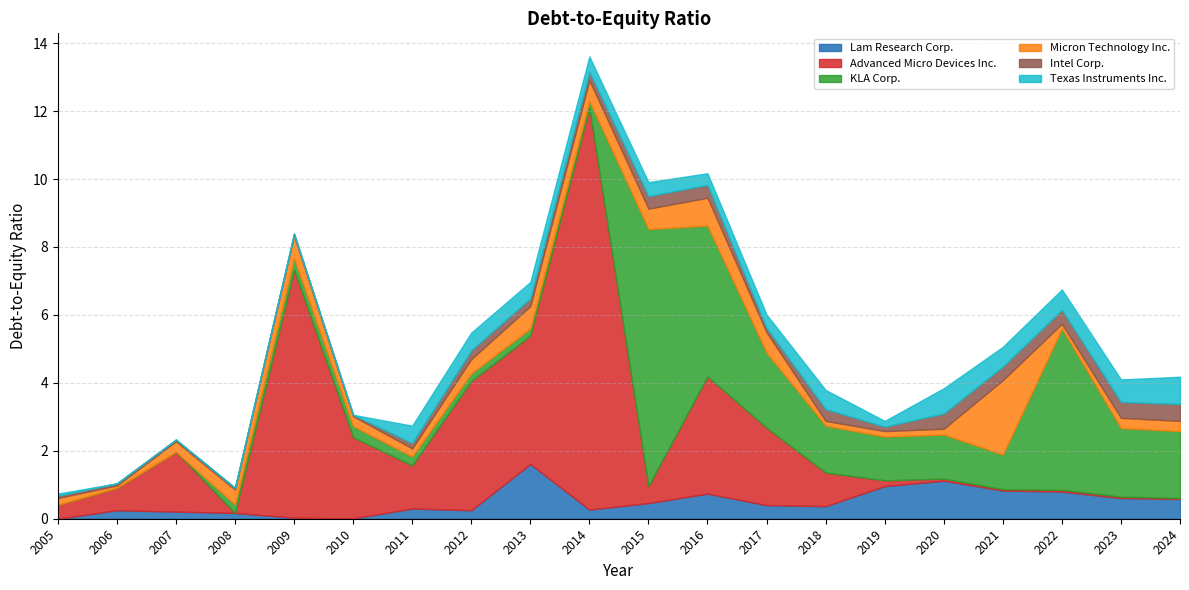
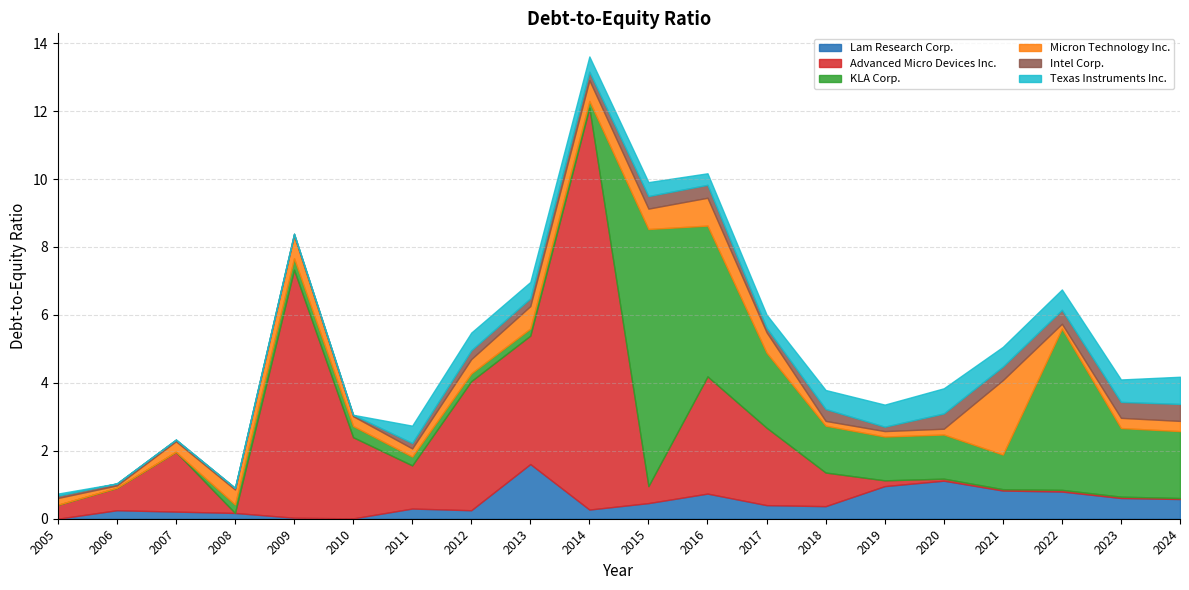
Texas Instruments Inc., 2019: 0.2 -> 0.6
